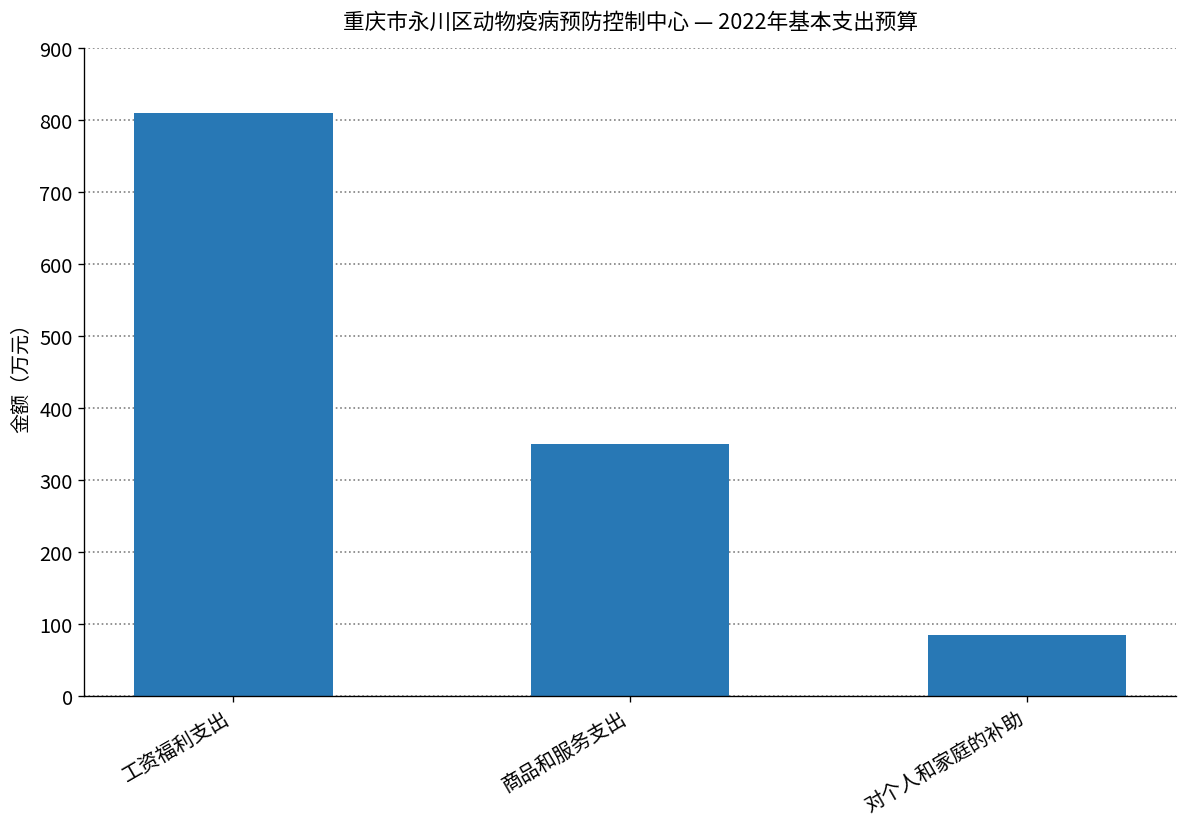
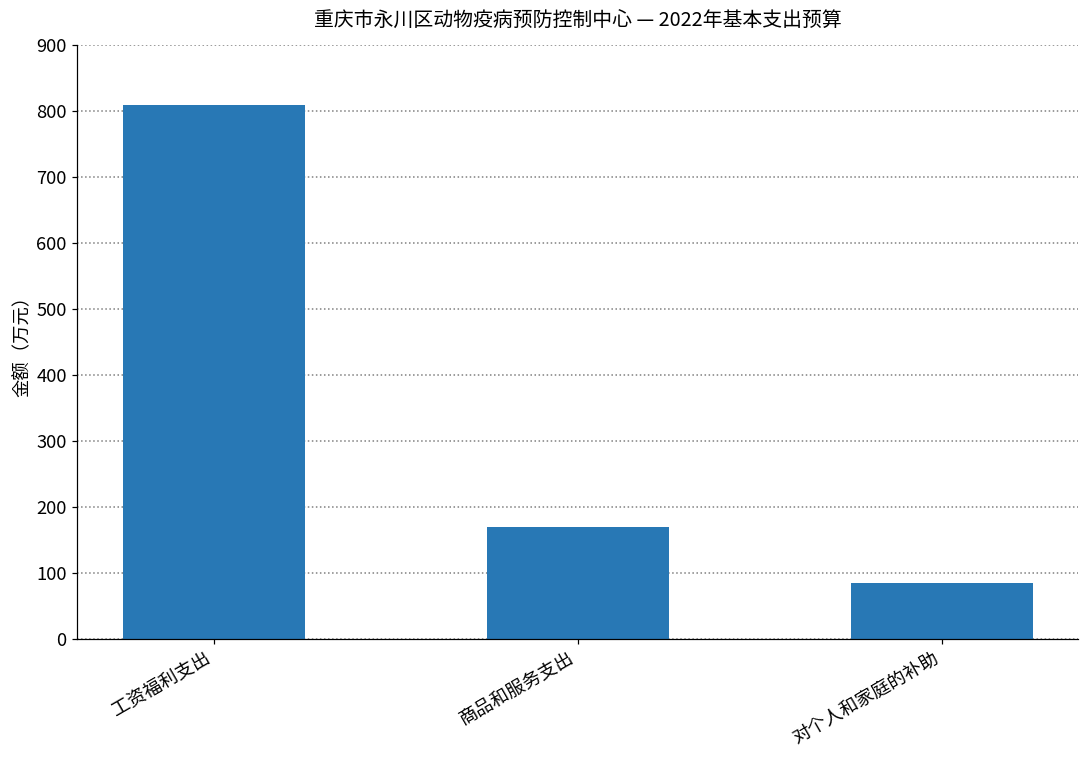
商品和服务支出: 350 -> 170
